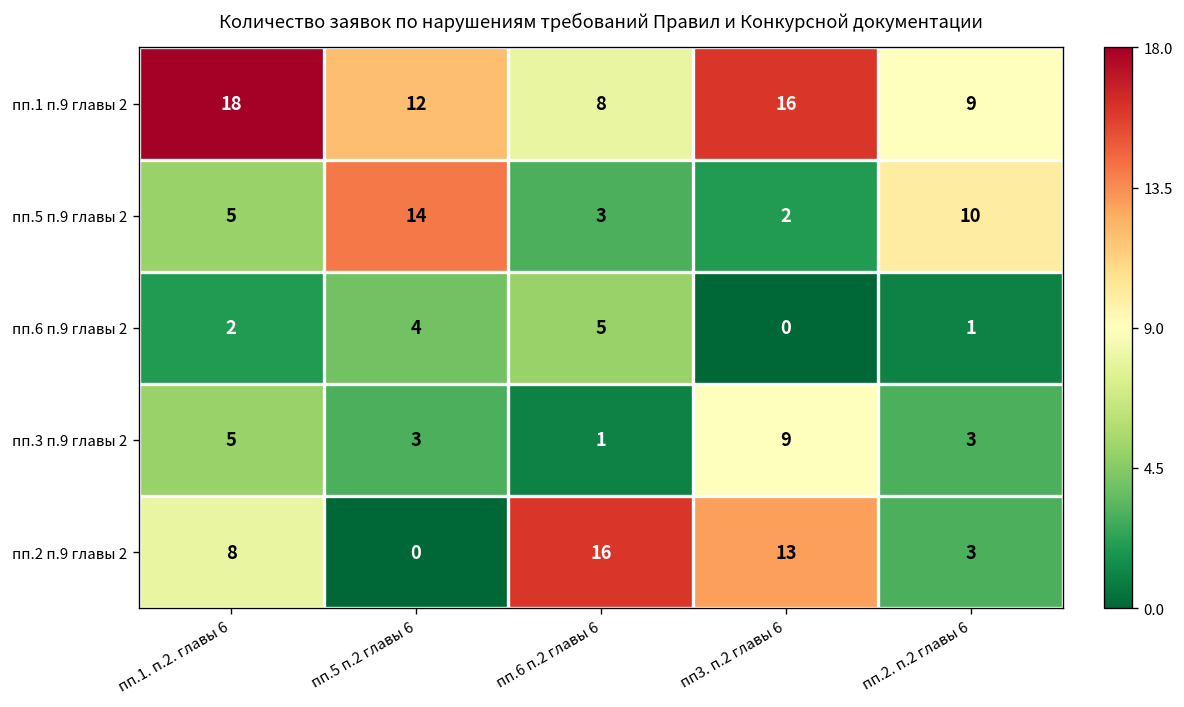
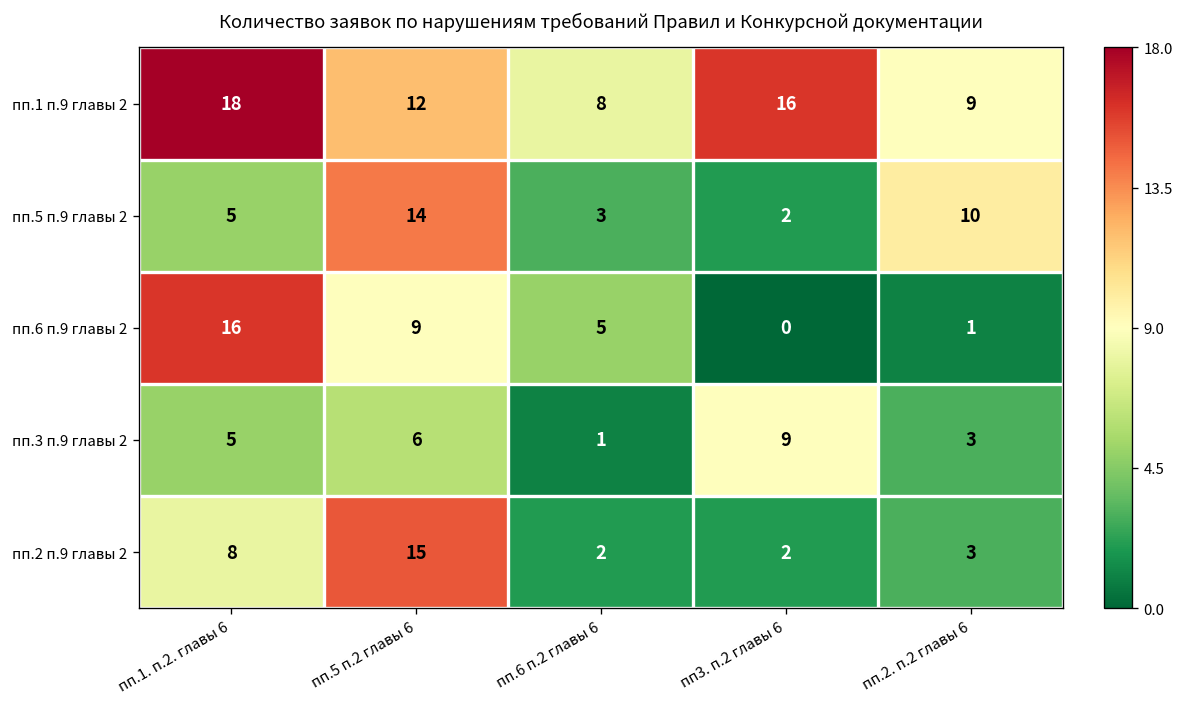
пп.6 п.9 главы 2, пп.1. п.2. главы 6: 2 -> 16
пп.6 п.9 главы 2, пп.5 п.2 главы 6: 4 -> 9
пп.3 п.9 главы 2, пп.5 п.2 главы 6: 3 -> 6
пп.2 п.9 главы 2, пп.5 п.2 главы 6: 0 -> 15
пп.2 п.9 главы 2, пп.6 п.2 главы 6: 16 -> 2
пп.2 п.9 главы 2, пп3. п.2 главы 6: 13 -> 2
